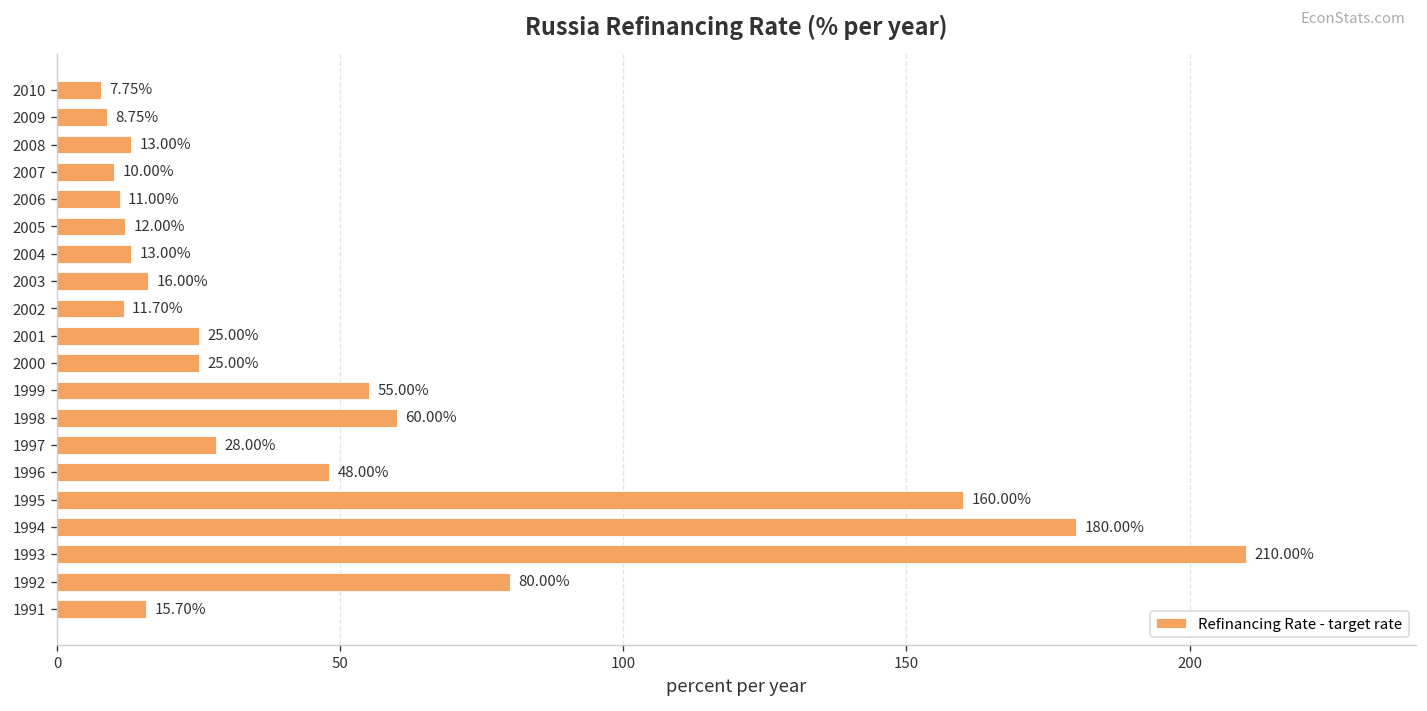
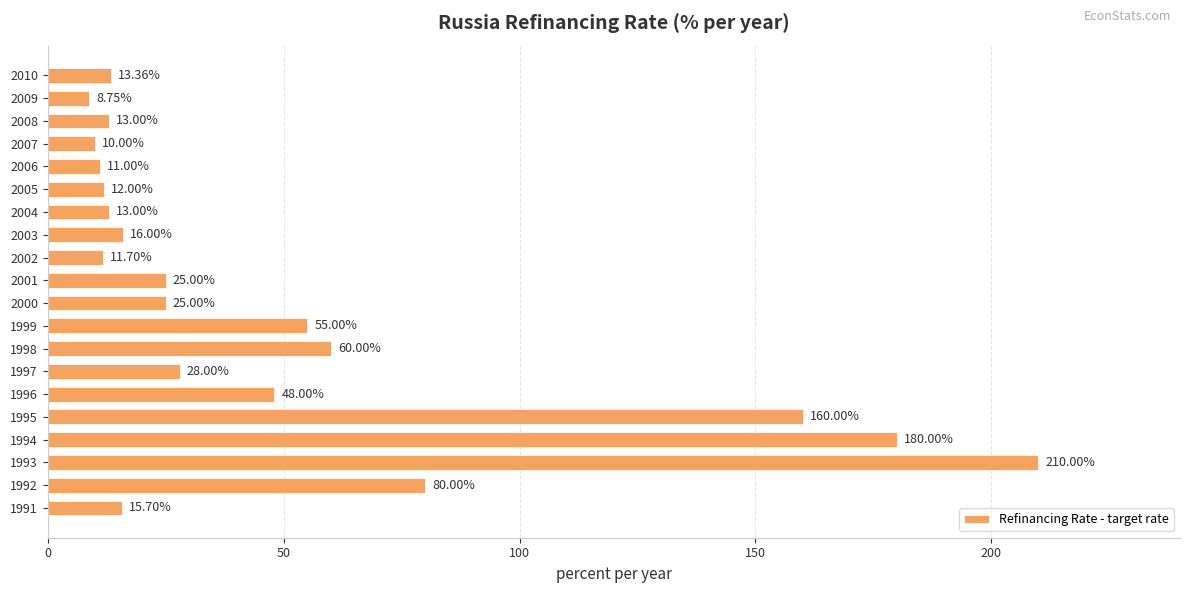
2010: 7.75% -> 13.36%
